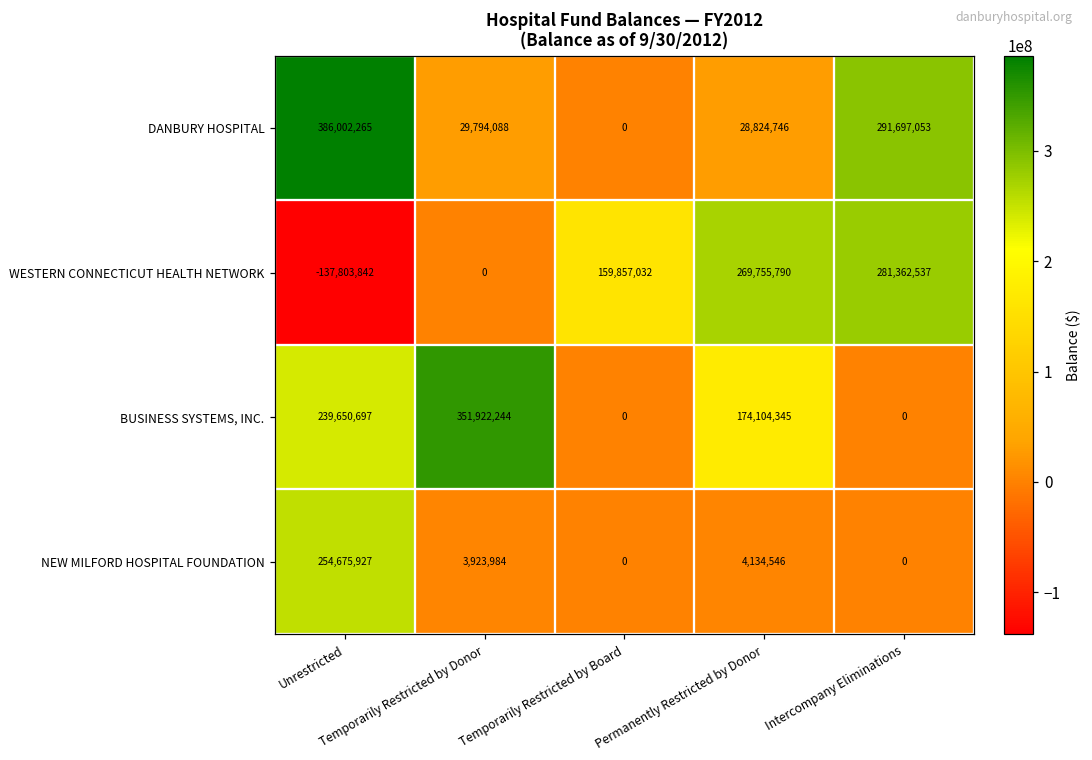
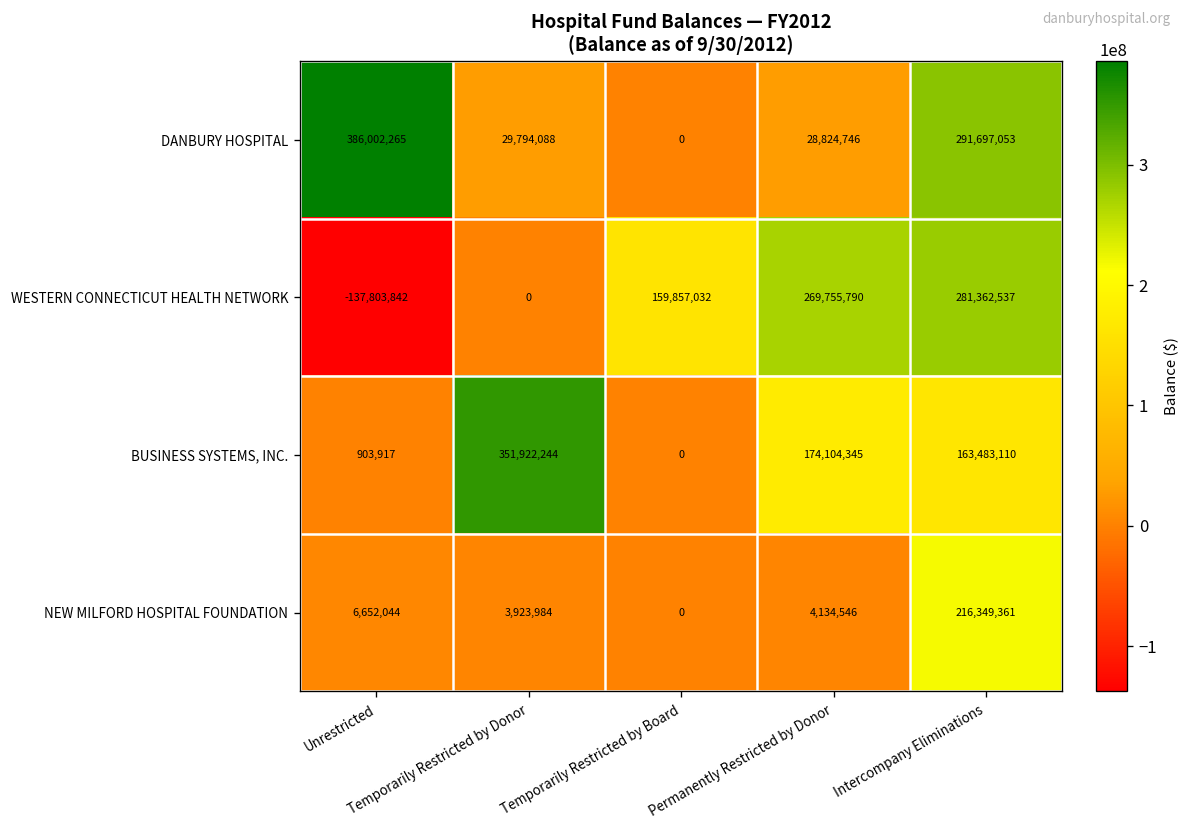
BUSINESS SYSTEMS, INC., Unrestricted: 239,650,697 -> 903,917
BUSINESS SYSTEMS, INC., Intercompany Eliminations: 0 -> 163,483,110
NEW MILFORD HOSPITAL FOUNDATION, Unrestricted: 254,675,927 -> 6,652,044
NEW MILFORD HOSPITAL FOUNDATION, Intercompany Eliminations: 0 -> 216,349,361
